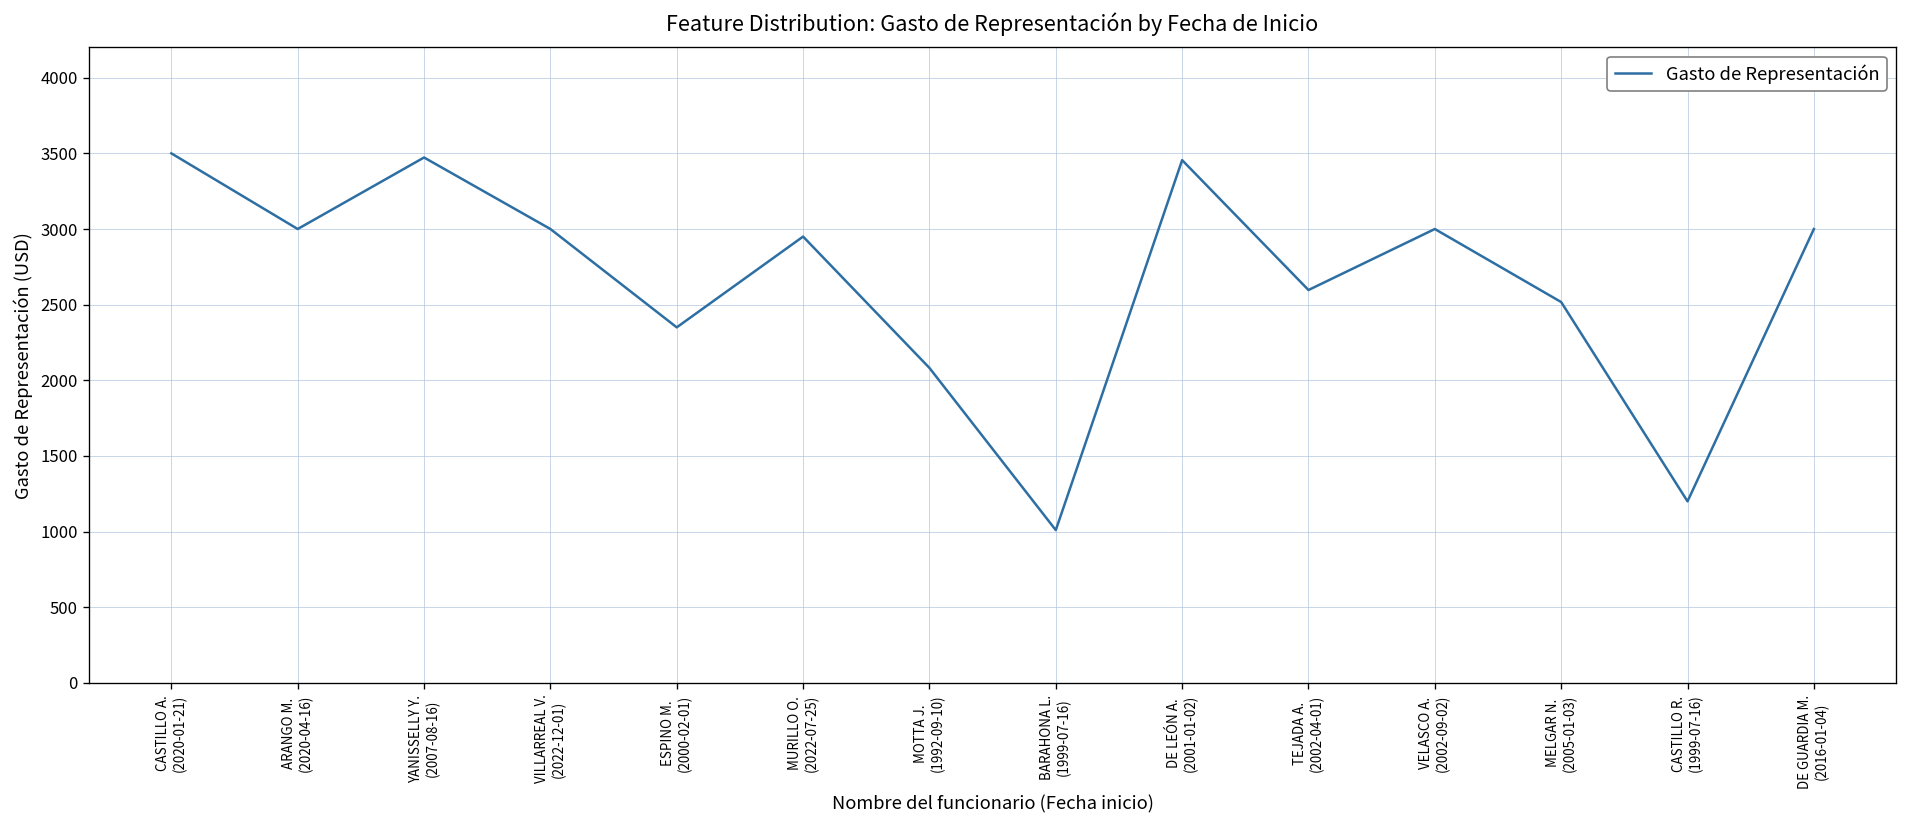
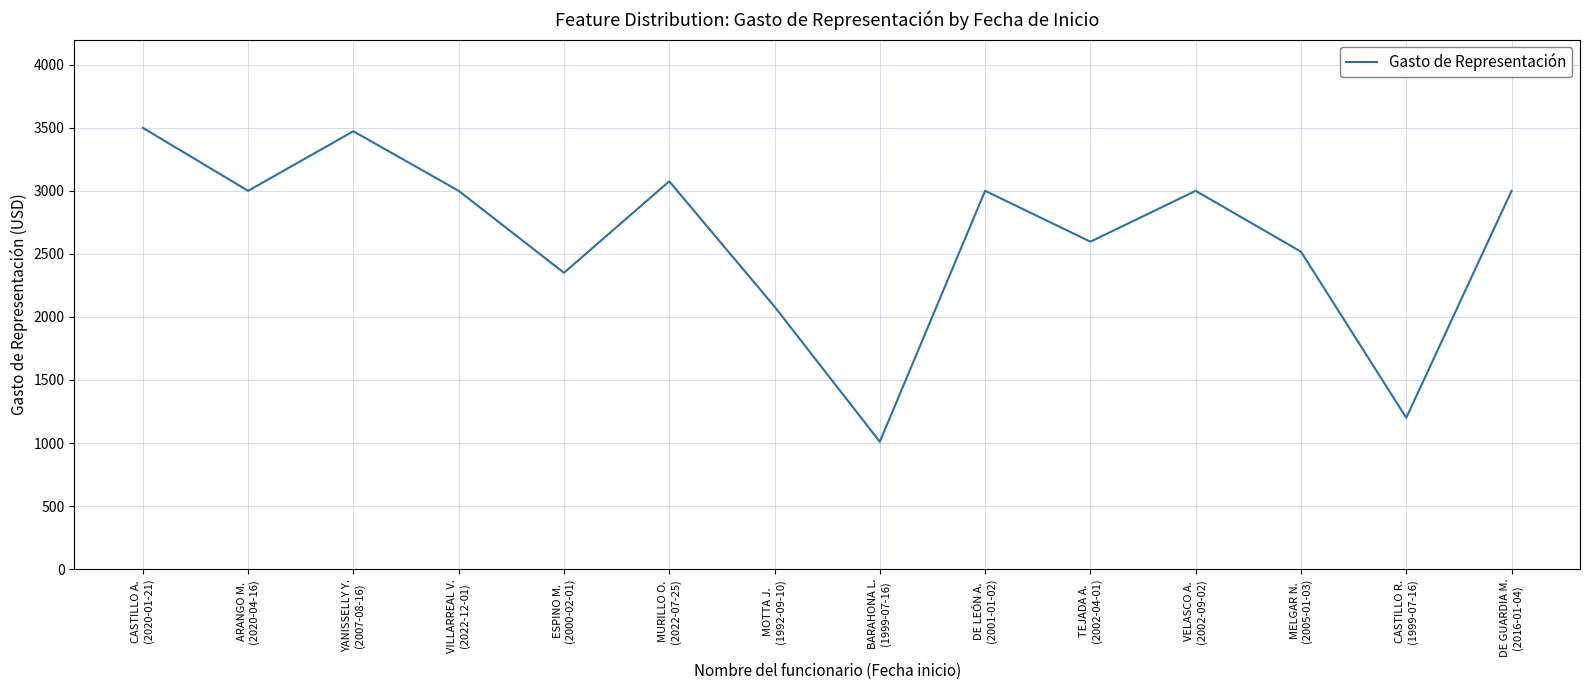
MURILLO O. (2022-07-25): 2950 -> 3080
DE LEÓN A. (2001-01-02): 3460 -> 3000
